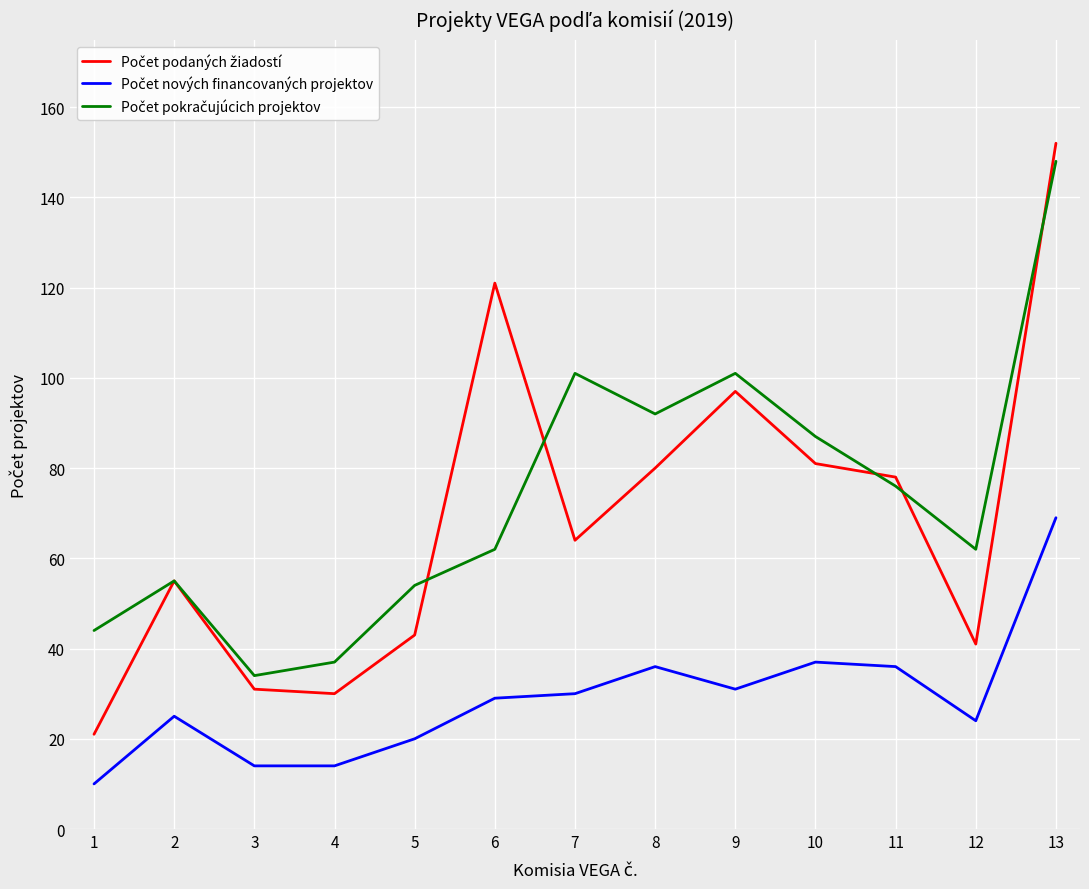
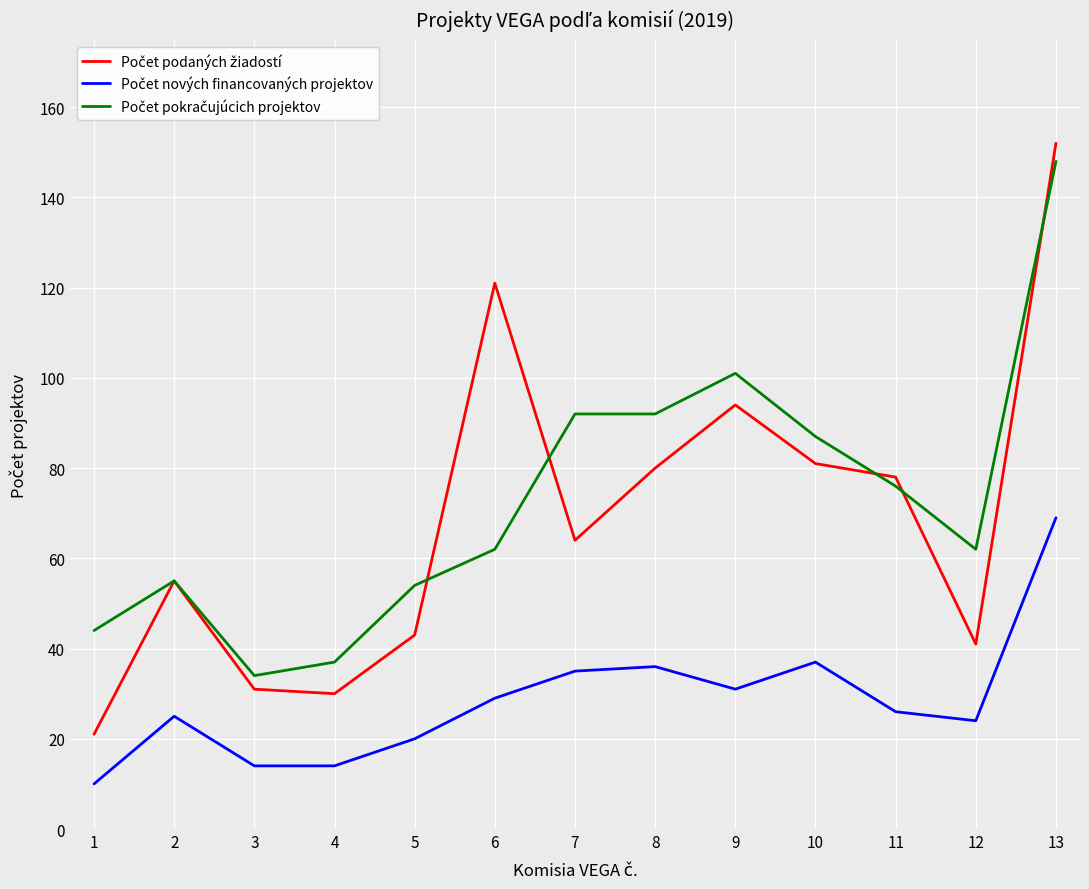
Počet nových financovaných projektov, 7: 30 -> 35
Počet pokračujúcich projektov, 7: 101 -> 92
Počet podaných žiadostí, 9: 97 -> 94
Počet nových financovaných projektov, 11: 36 -> 26
